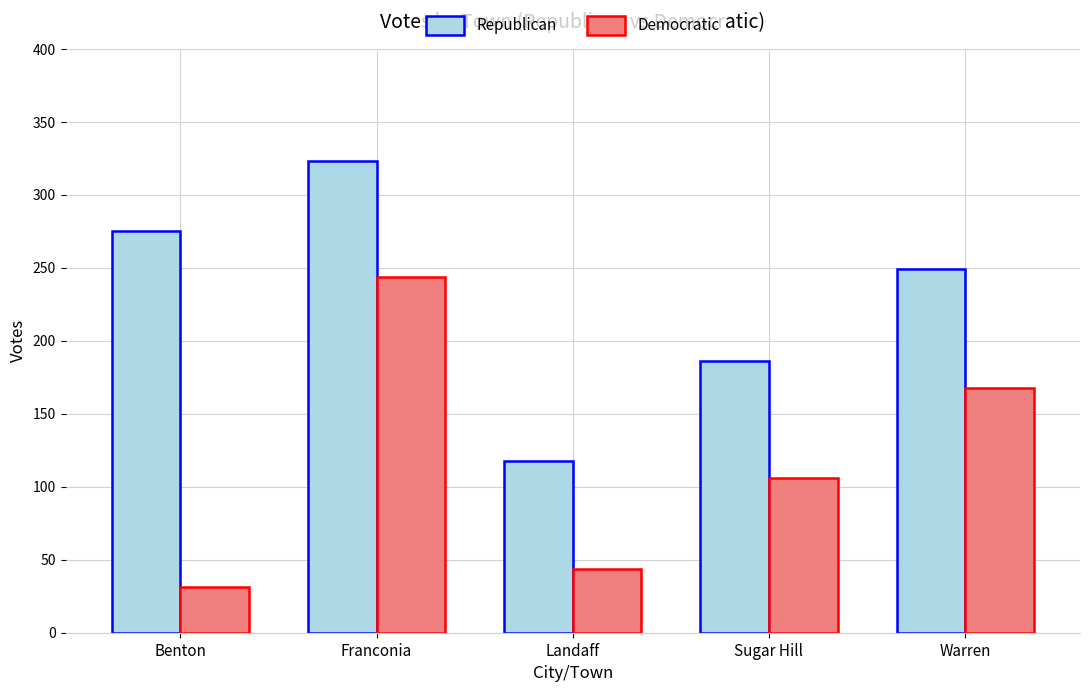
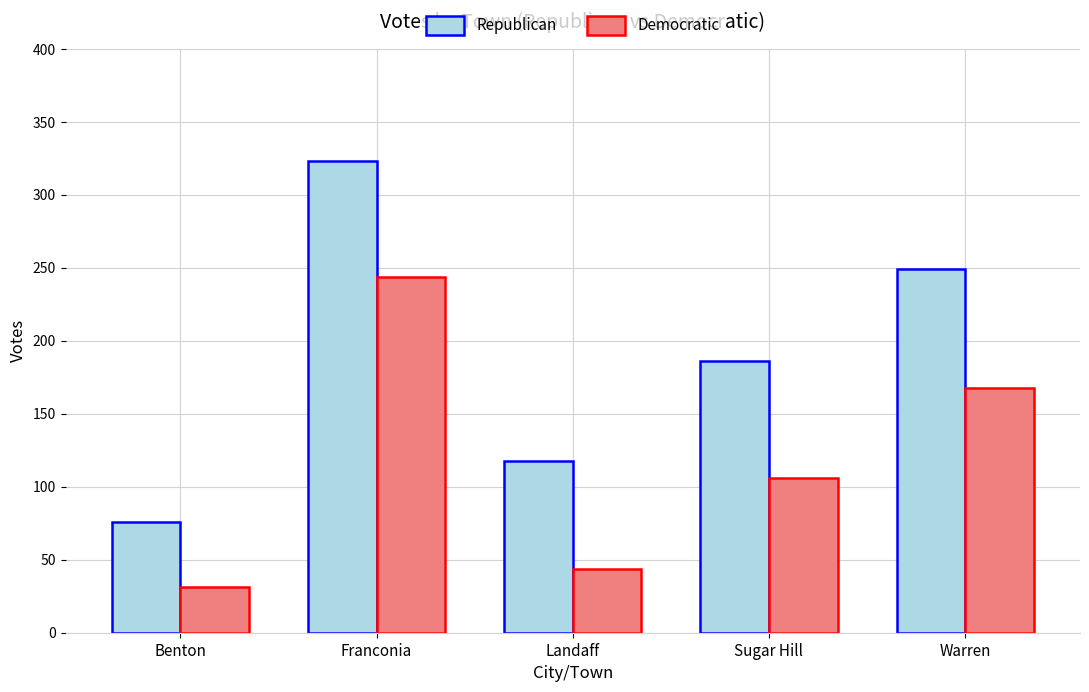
Republican, Benton: 275 -> 76
